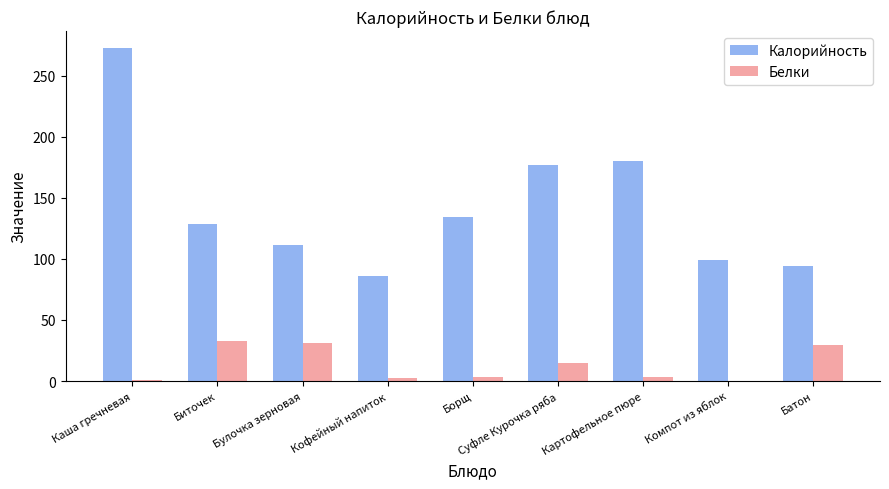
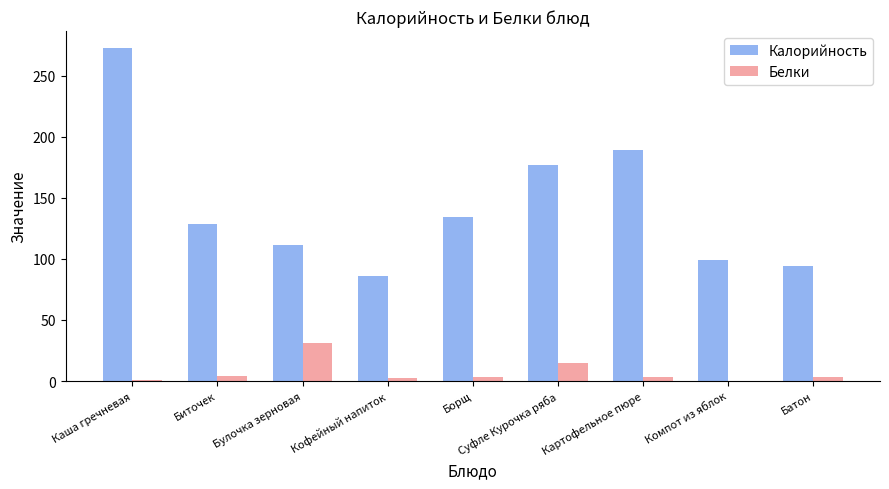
Белки, Биточек: 33 -> 4
Калорийность, Картофельное пюре: 180 -> 189
Белки, Батон: 29 -> 3
